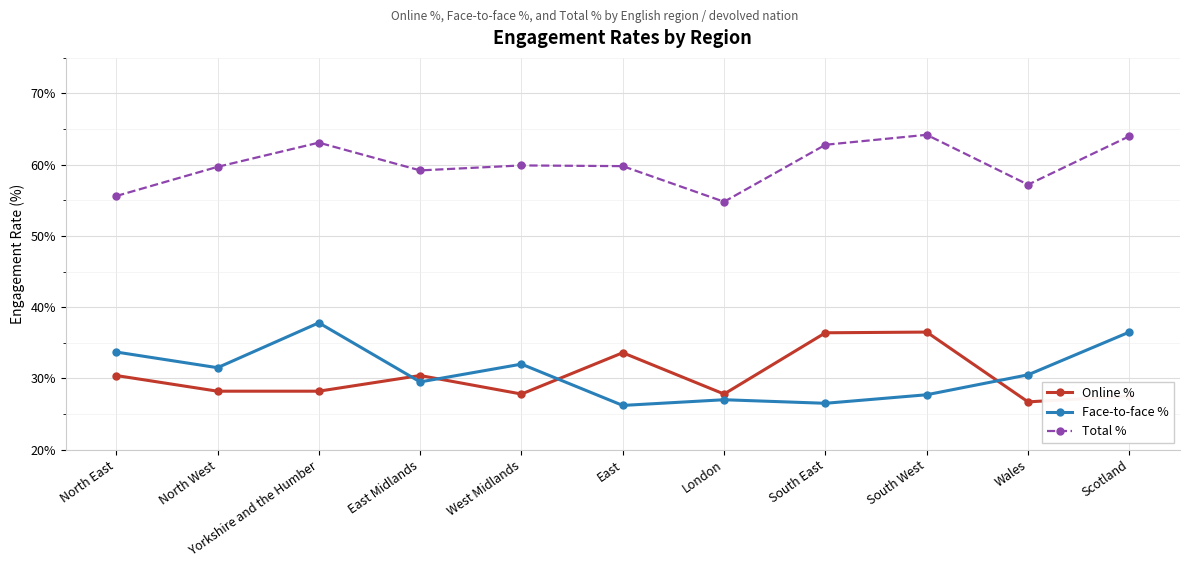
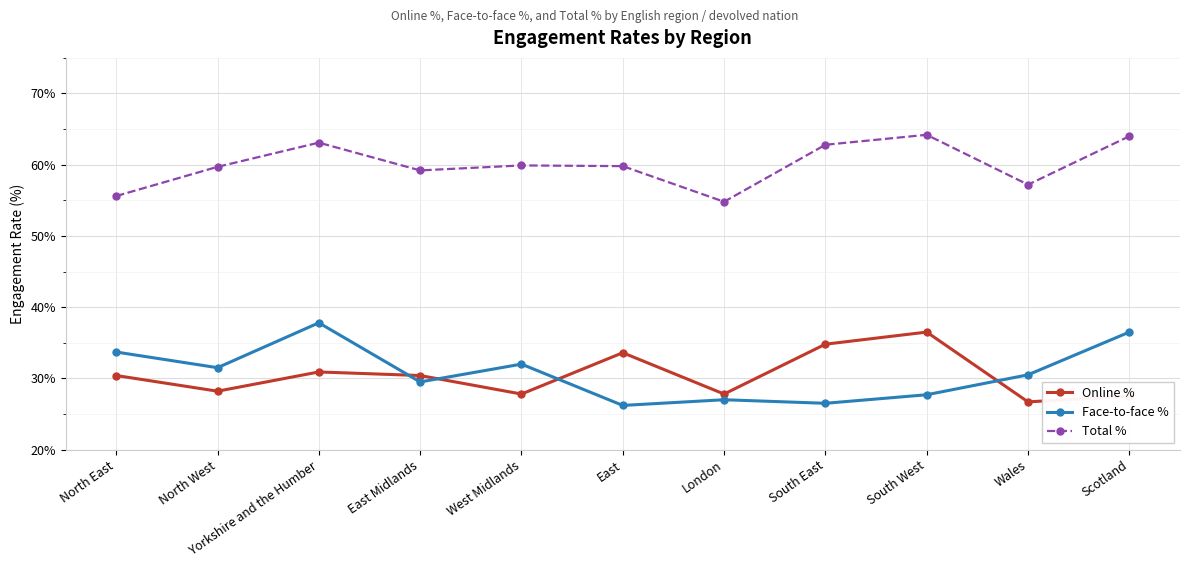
Online %, Yorkshire and the Humber: 28% -> 31%
Online %, South East: 36% -> 35%
